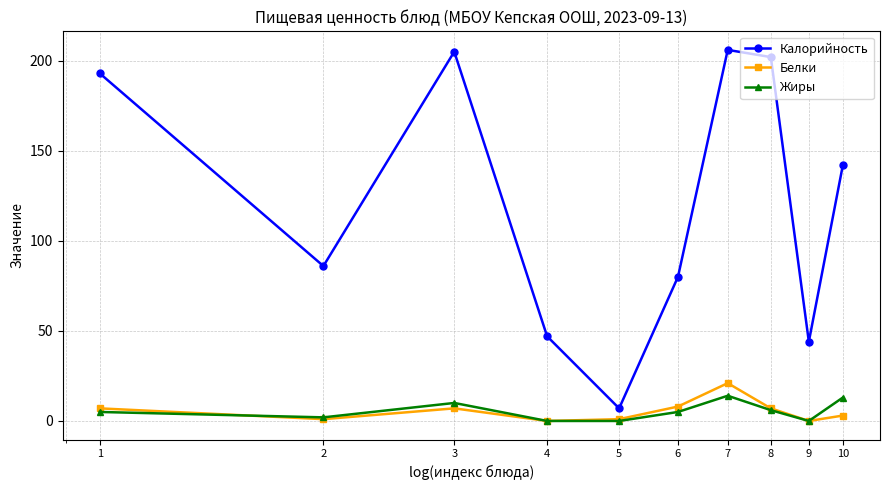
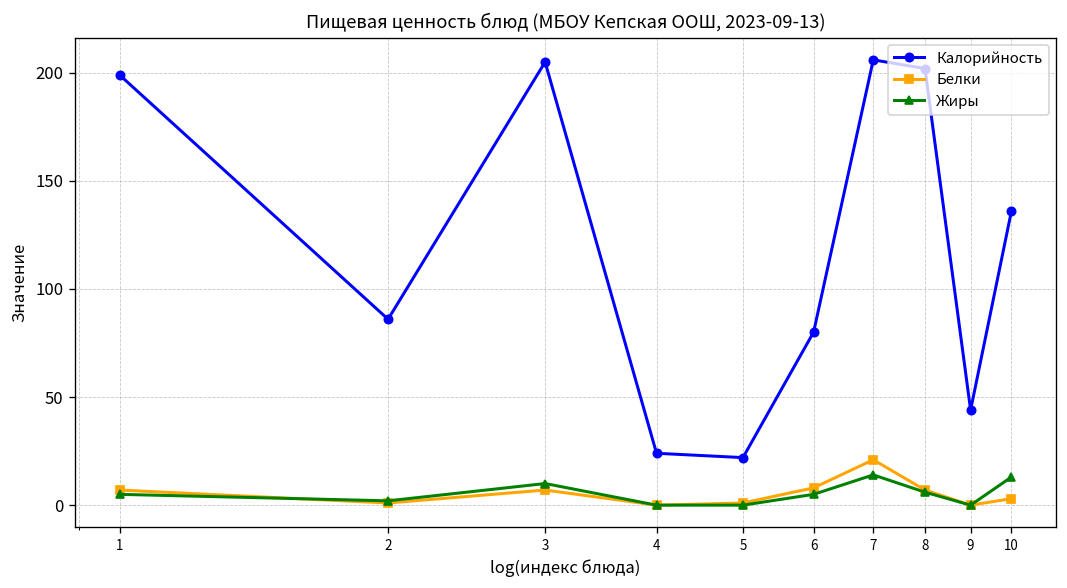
Калорийность, 1: 193 -> 199
Калорийность, 4: 47 -> 24
Калорийность, 5: 7 -> 22
Калорийность, 10: 142 -> 136
